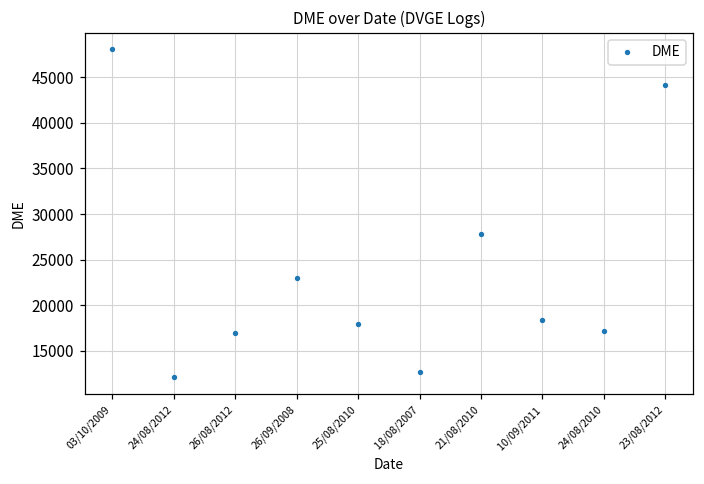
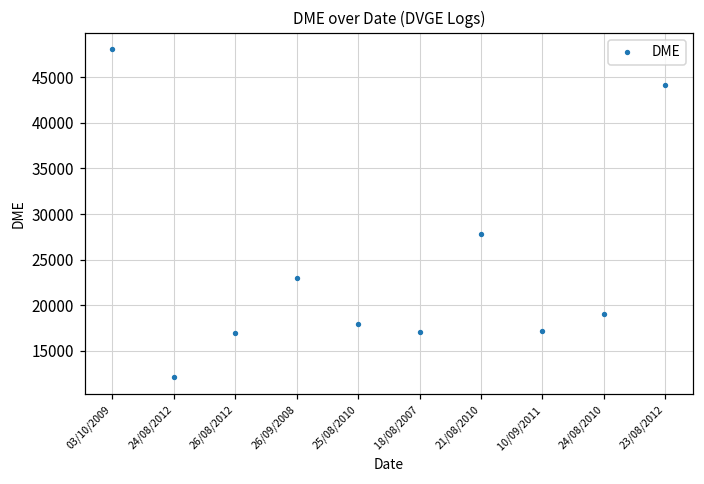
18/08/2007: 13000 -> 17000
10/09/2011: 18000 -> 17000
24/08/2010: 17000 -> 19000
